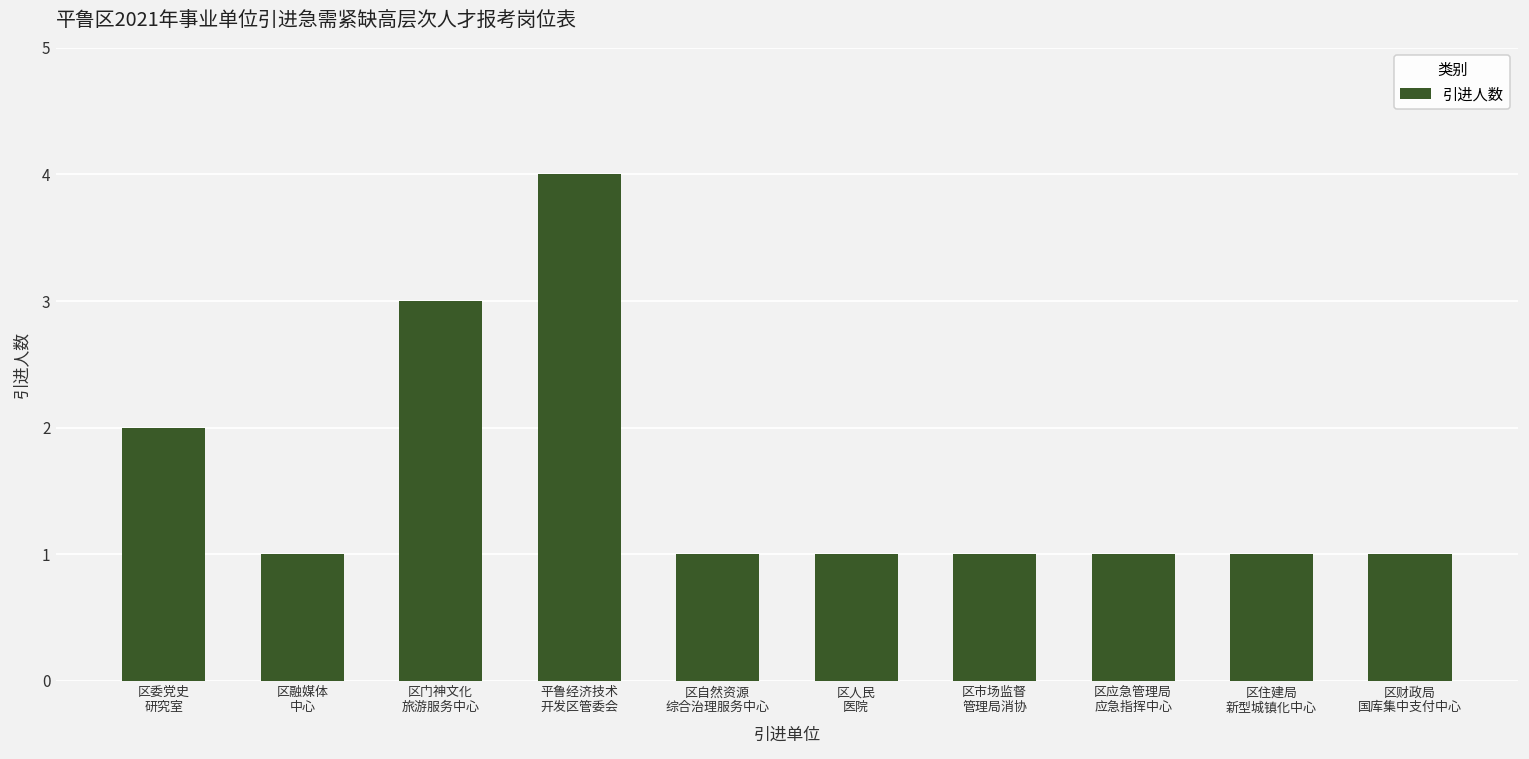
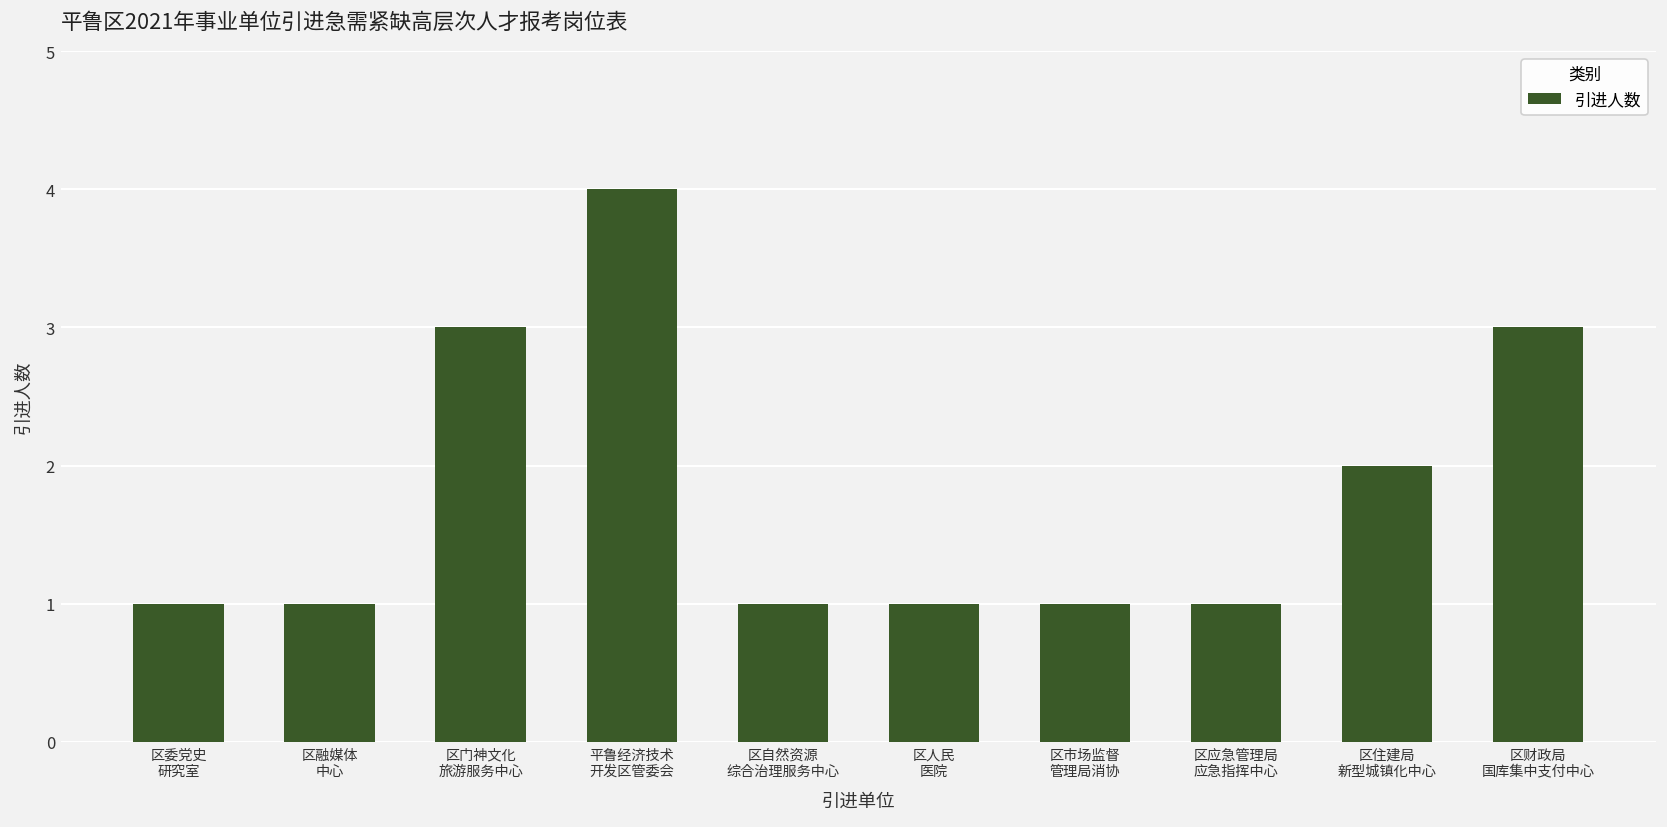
区委党史 研究室: 2 -> 1
区住建局 新型城镇化中心: 1 -> 2
区财政局 国库集中支付中心: 1 -> 3
